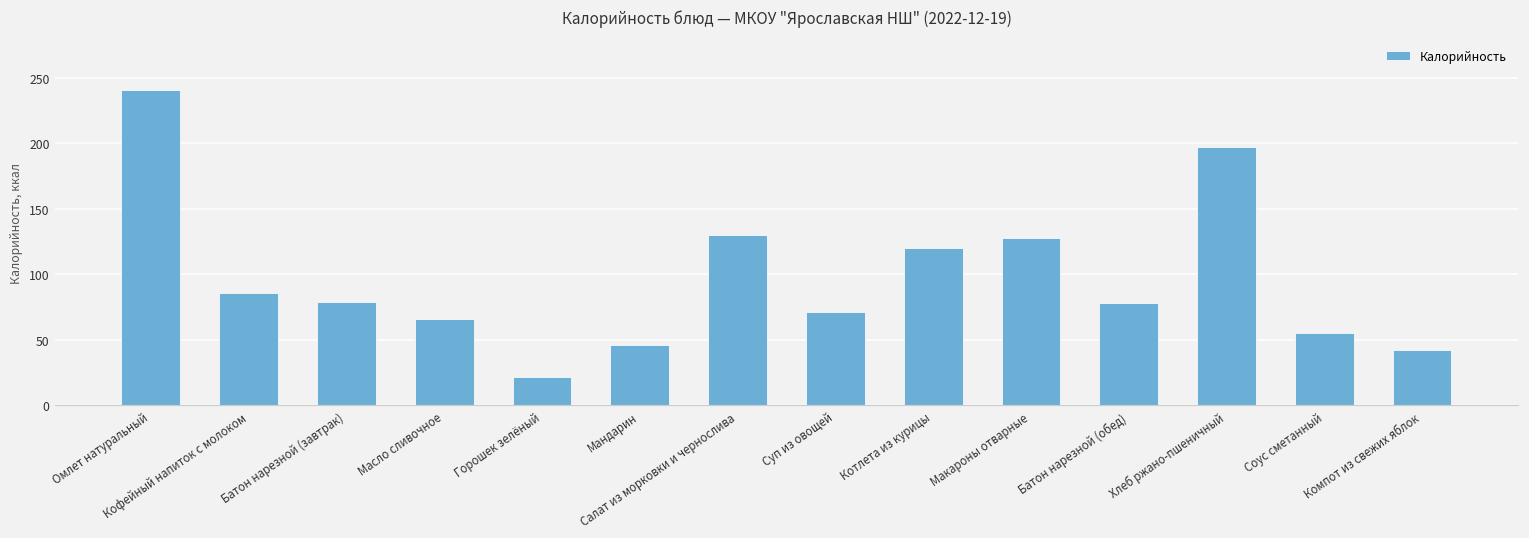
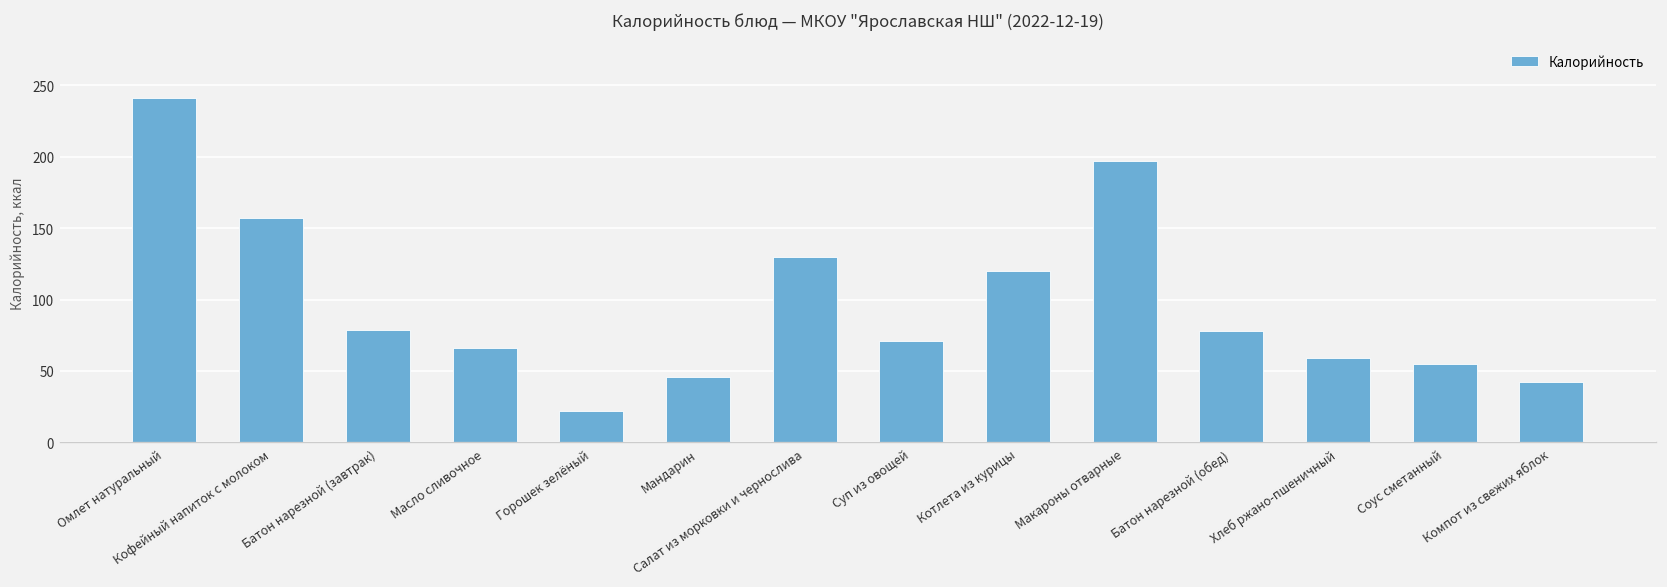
Кофейный напиток с молоком: 86 -> 157
Макароны отварные: 128 -> 197
Хлеб ржано-пшеничный: 197 -> 59
